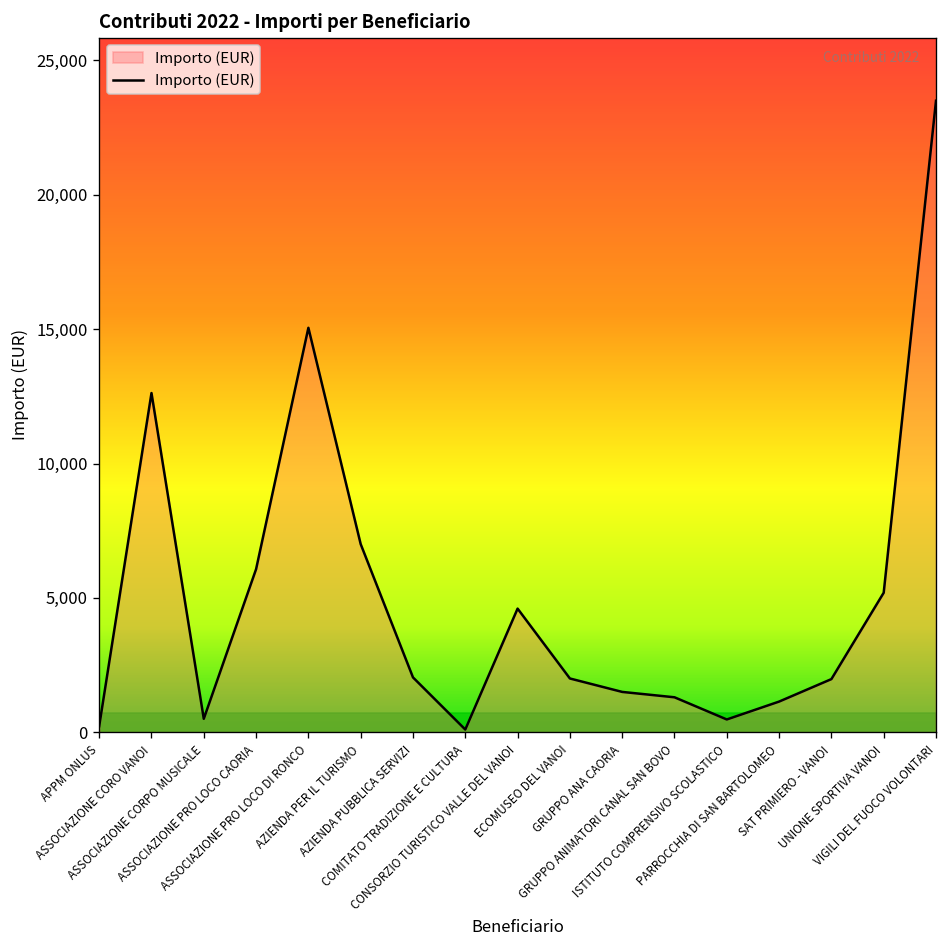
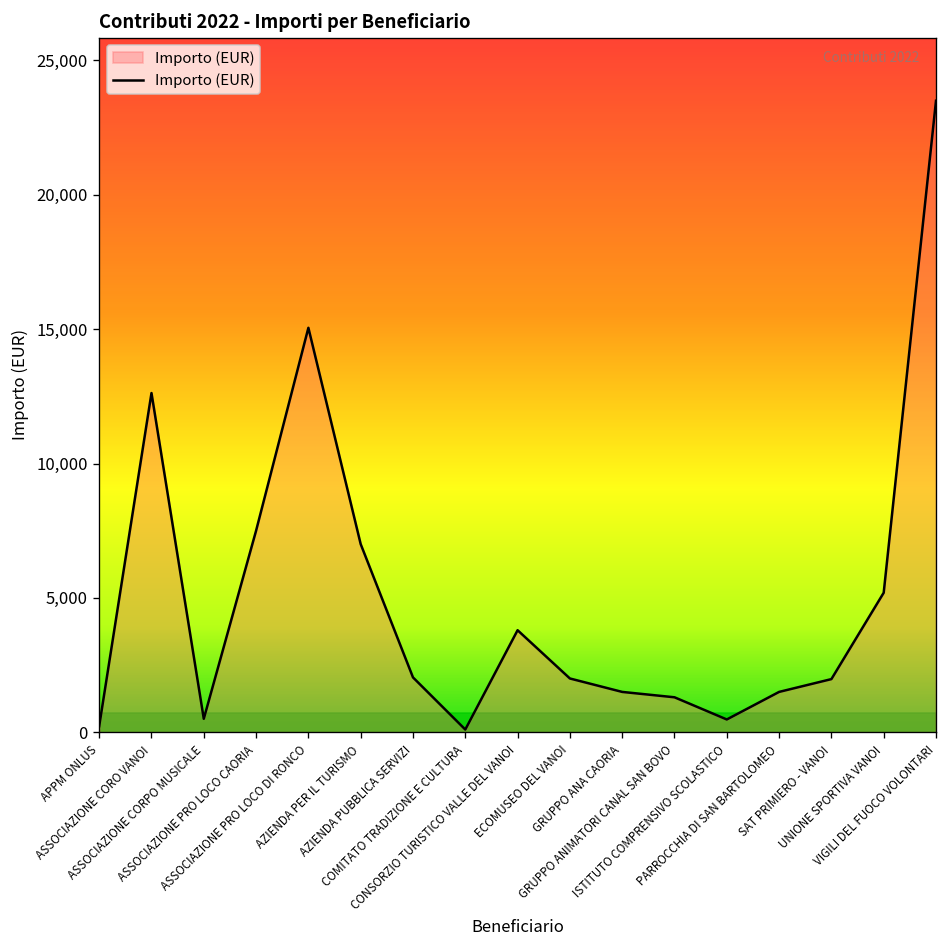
ASSOCIAZIONE PRO LOCO CAORIA: 6,100 -> 7,500
CONSORZIO TURISTICO VALLE DEL VANOI: 4,600 -> 3,800
PARROCCHIA DI SAN BARTOLOMEO: 1,100 -> 1,500
